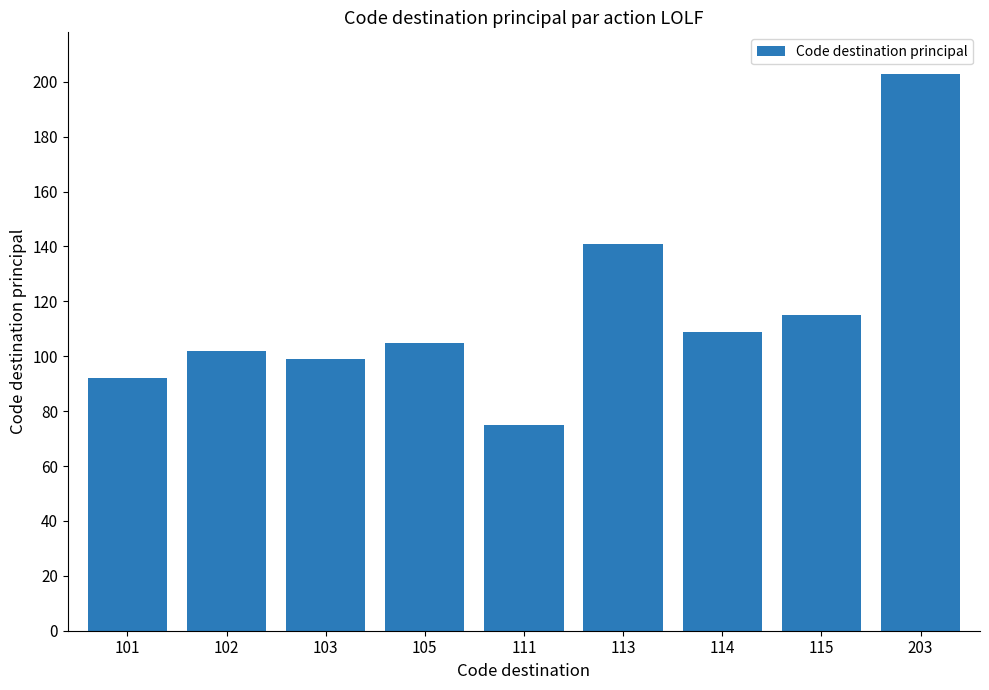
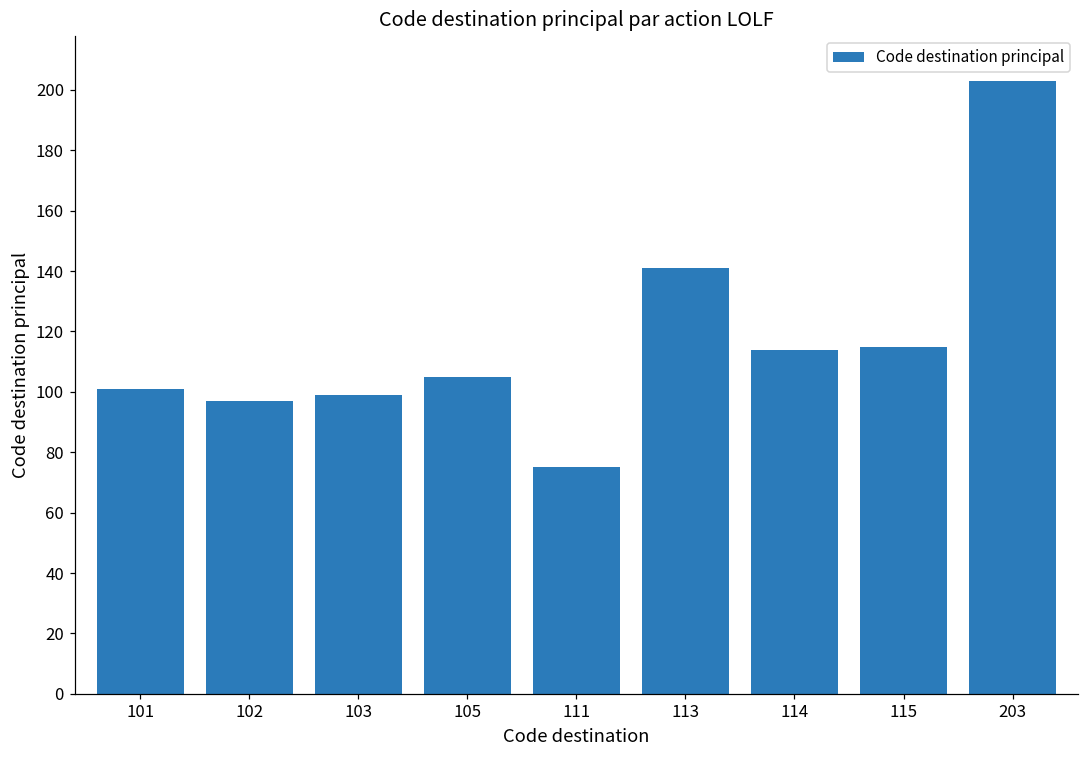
101: 92 -> 101
102: 102 -> 97
114: 109 -> 114
